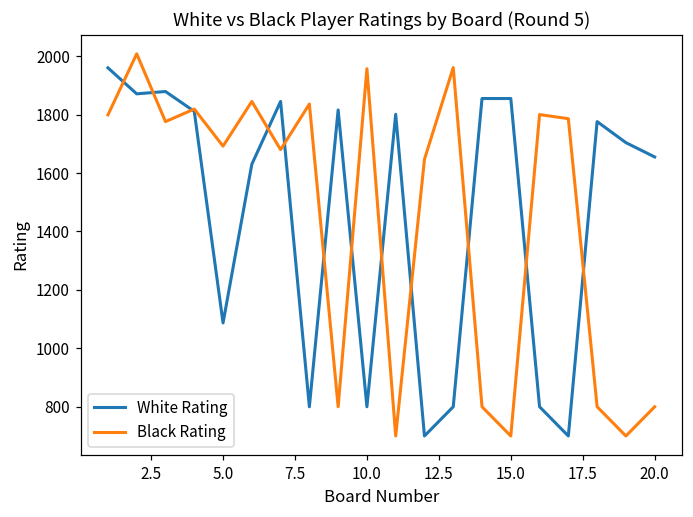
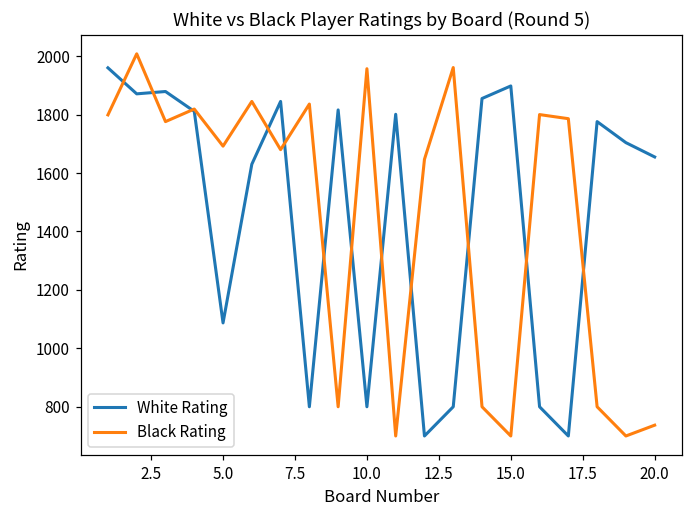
White Rating, 15.0: 1860 -> 1900
Black Rating, 20.0: 800 -> 740
